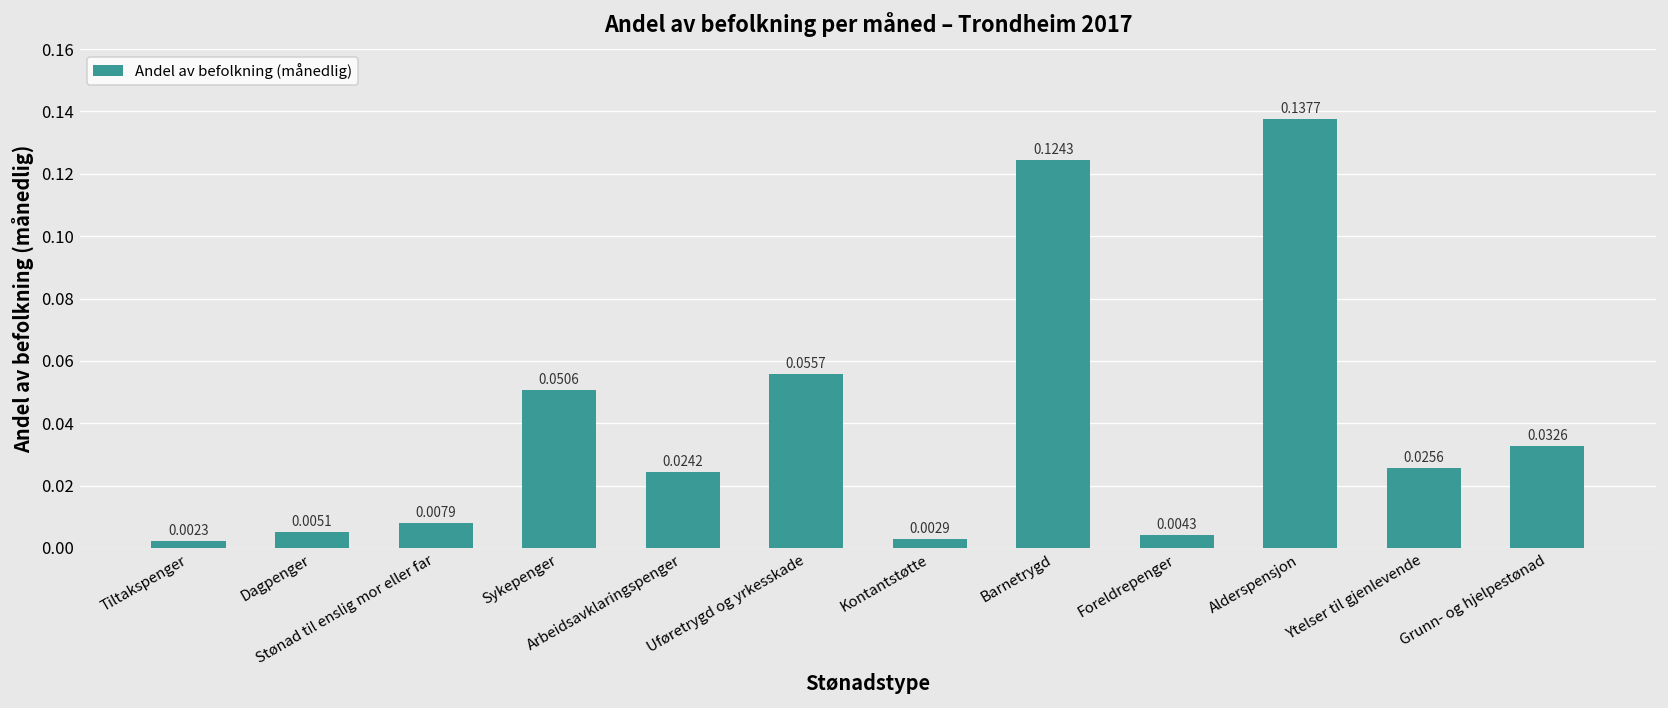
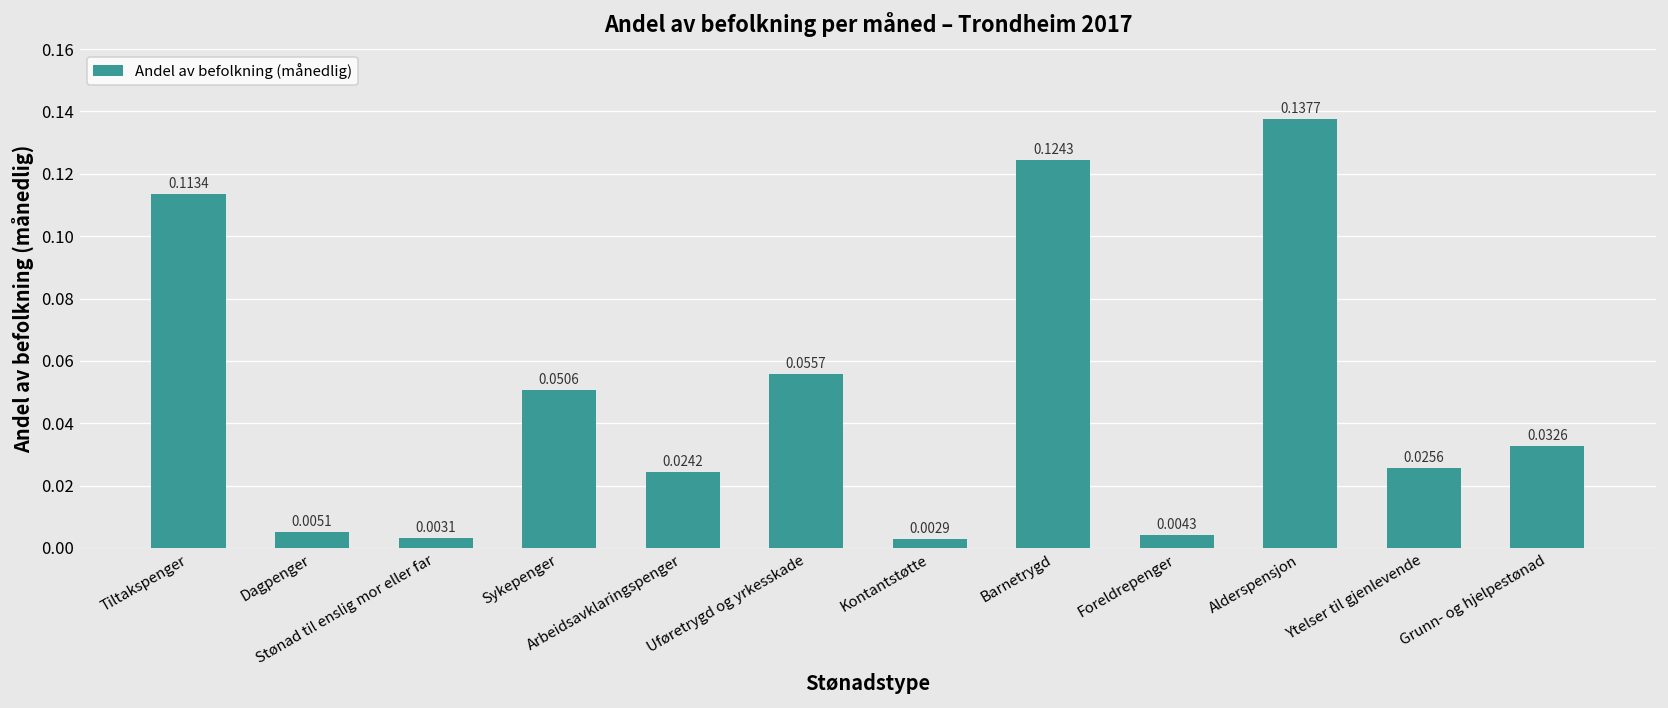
Tiltakspenger: 0.0023 -> 0.1134
Stønad til enslig mor eller far: 0.0079 -> 0.0031
